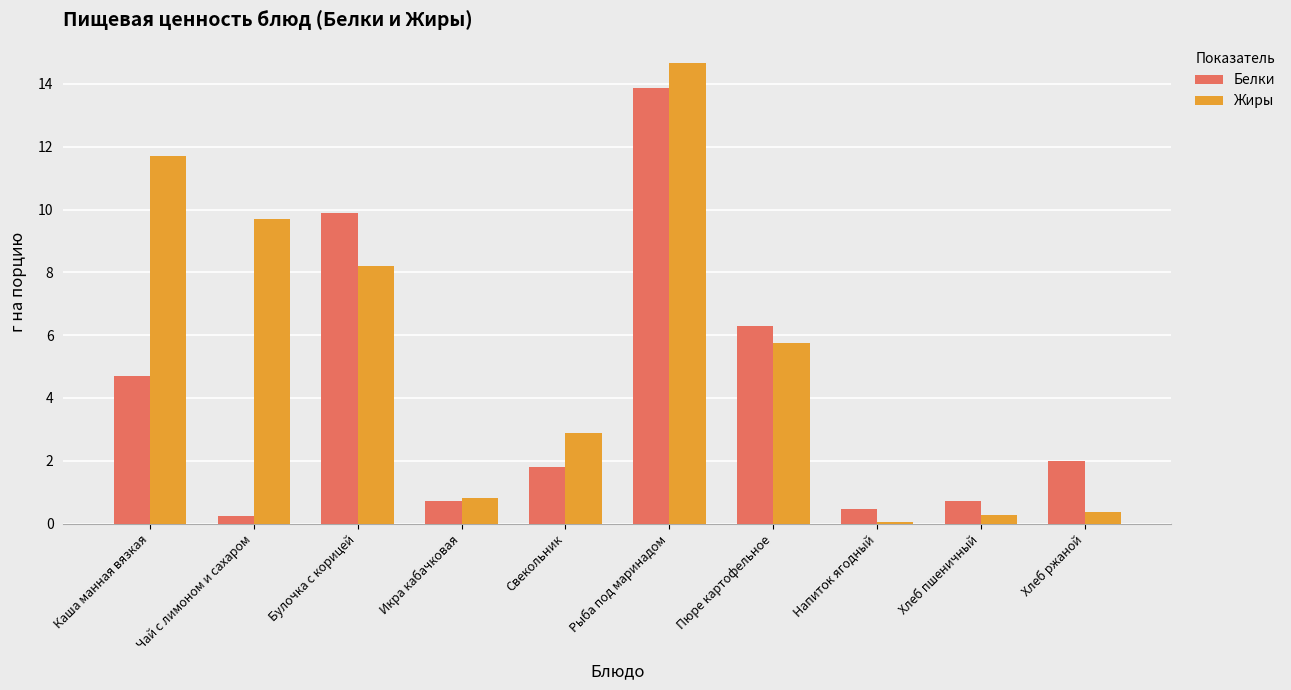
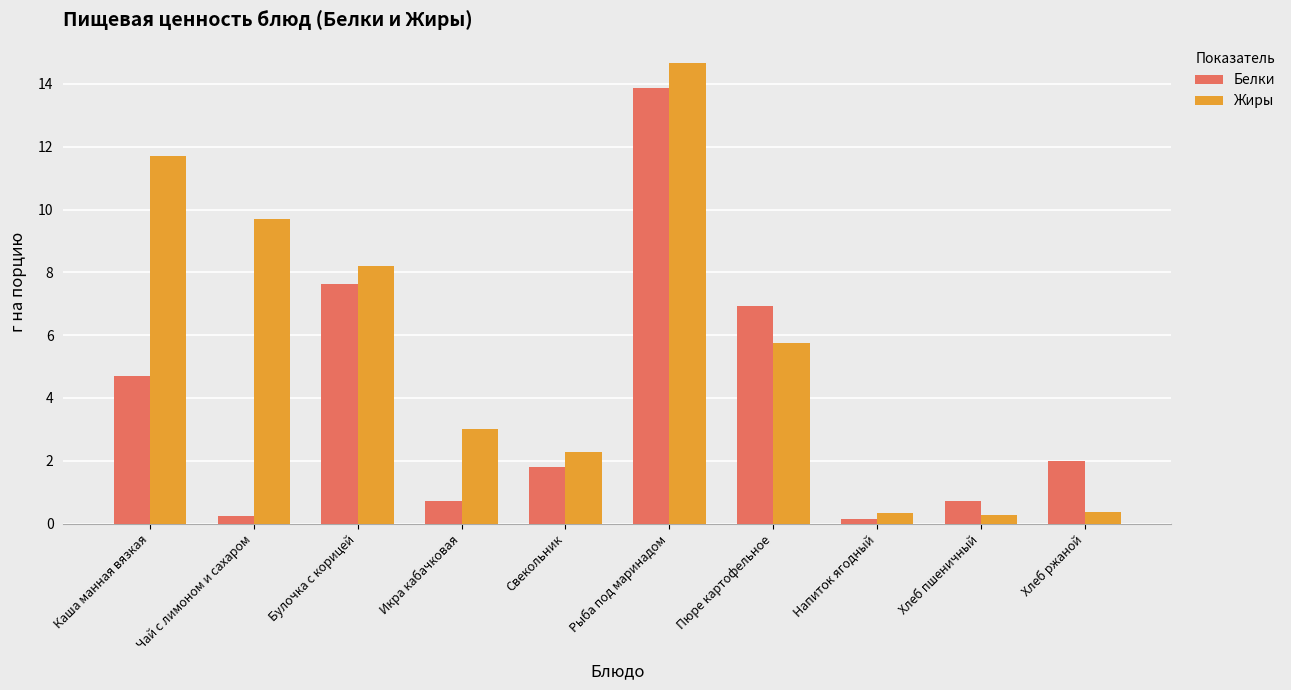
Белки, Булочка с корицей: 9.9 -> 7.6
Жиры, Икра кабачковая: 0.8 -> 3.0
Жиры, Свекольник: 2.9 -> 2.3
Белки, Пюре картофельное: 6.3 -> 6.9
Белки, Напиток ягодный: 0.5 -> 0.1
Жиры, Напиток ягодный: 0.1 -> 0.4
